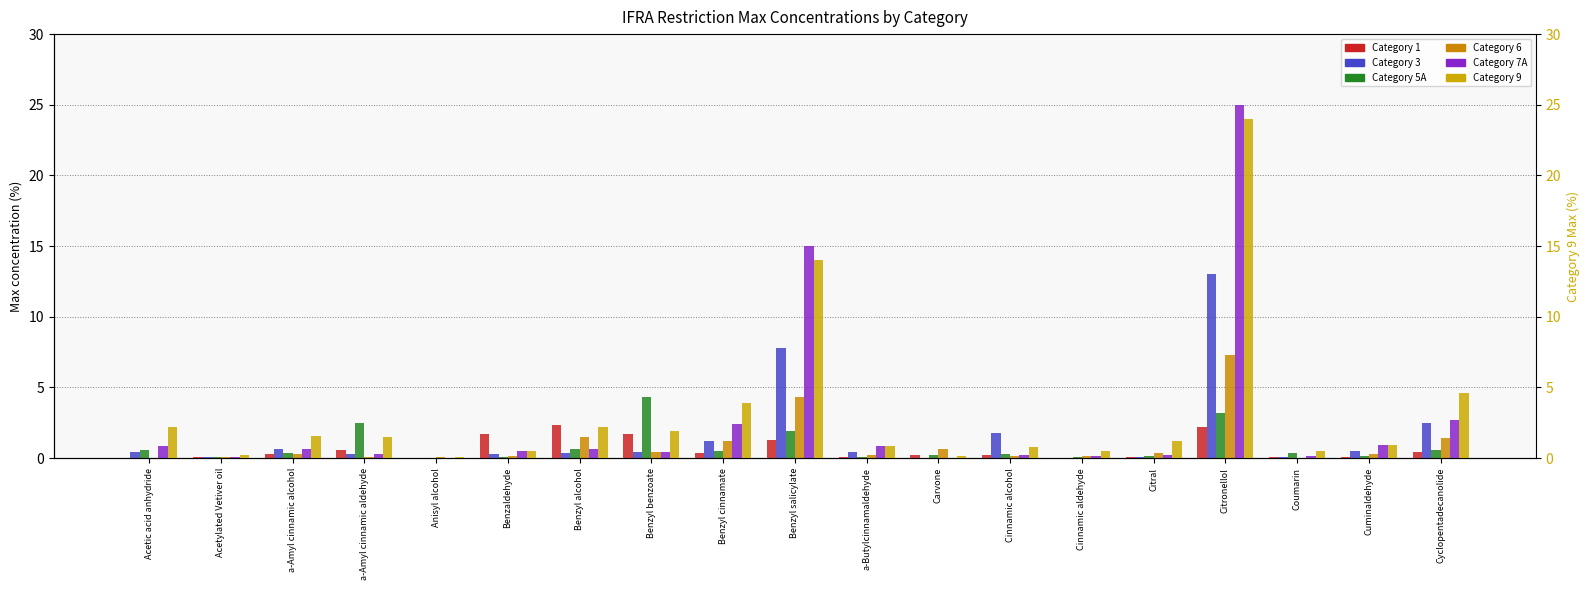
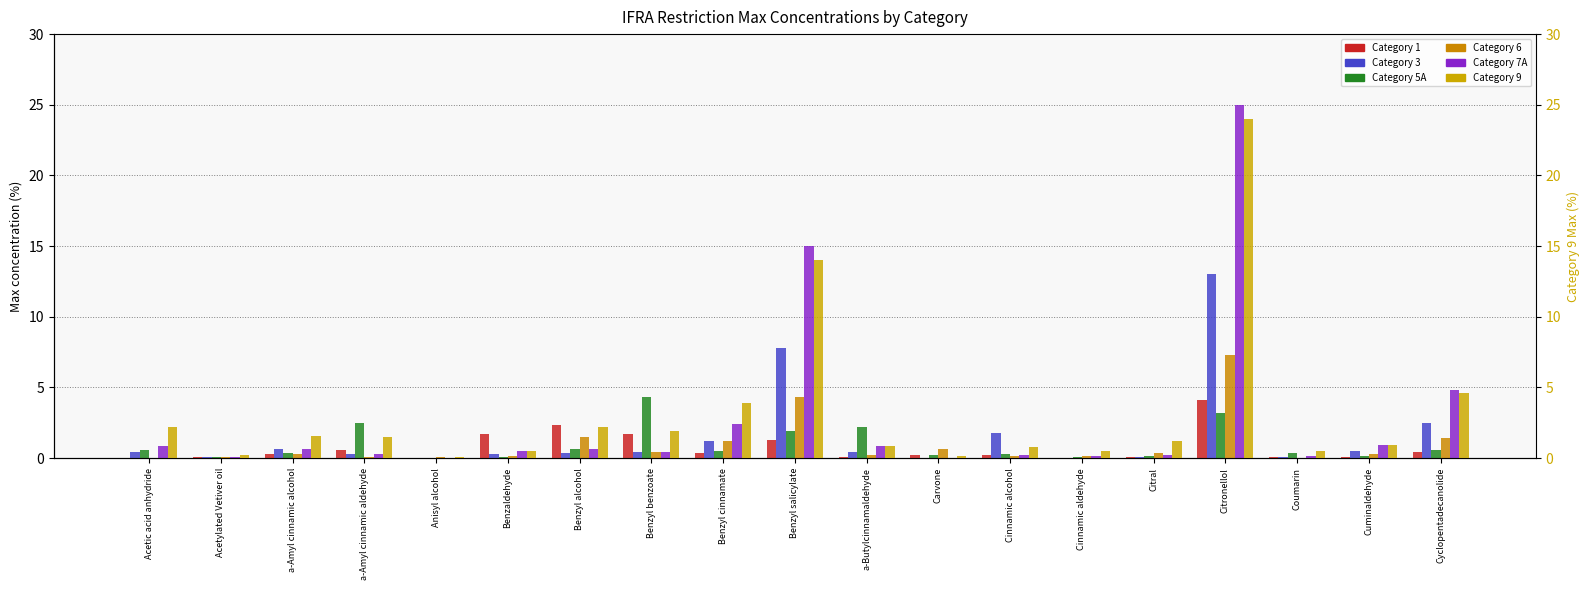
Category 5A, a-Butylcinnamaldehyde: 0.1 -> 2.2
Category 1, Citronellol: 2.2 -> 4.1
Category 7A, Cyclopentadecanolide: 2.7 -> 4.8
